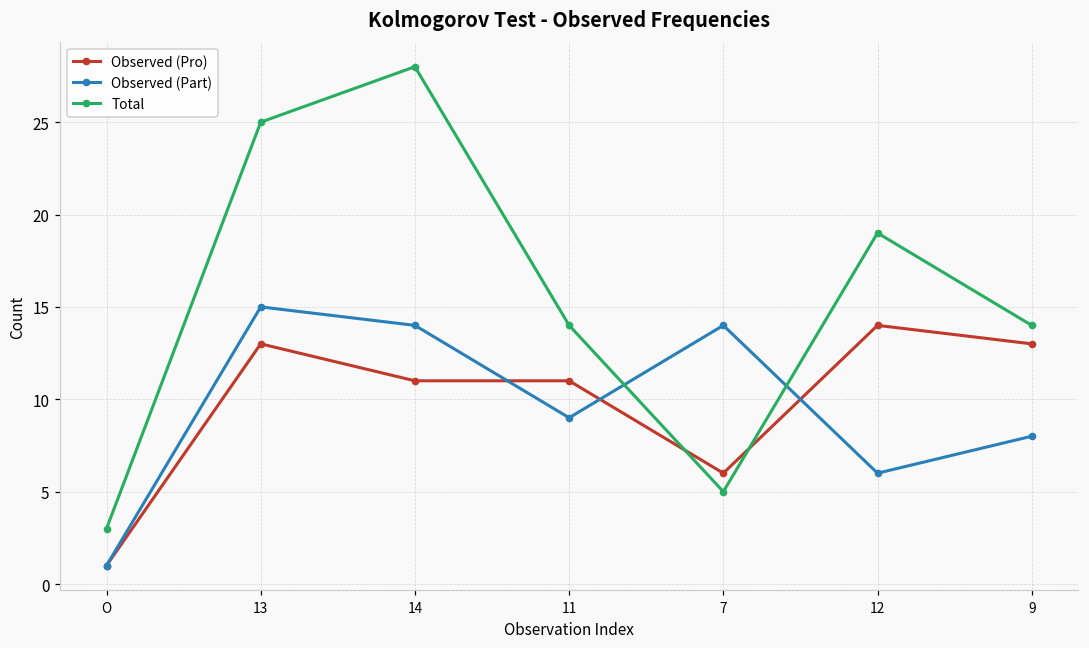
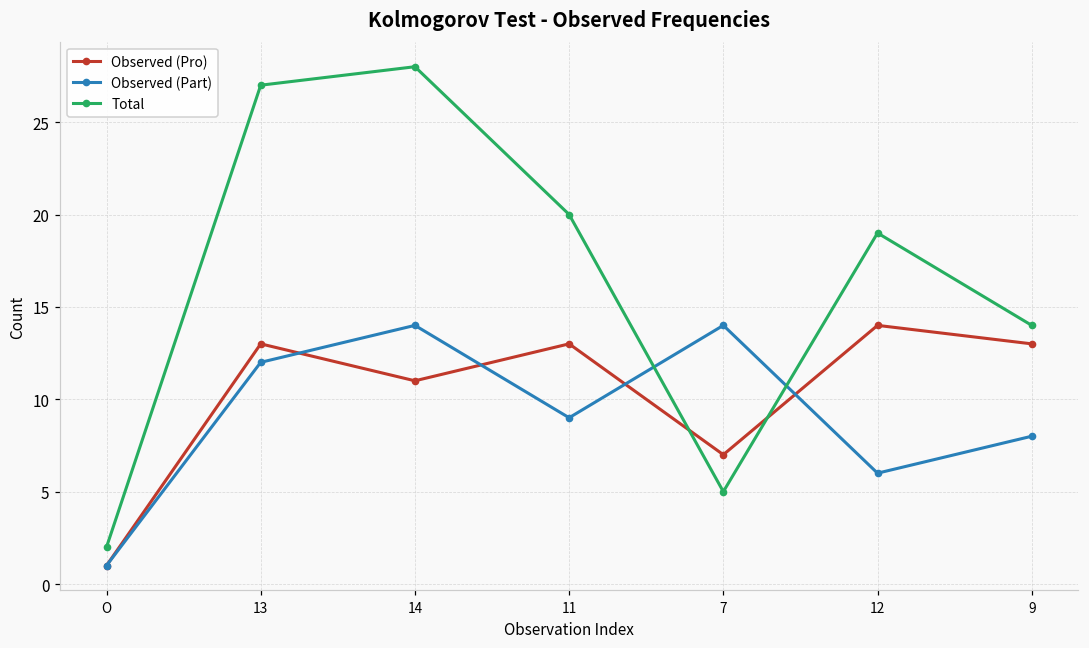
Total, O: 3 -> 2
Observed (Part), 13: 15 -> 12
Total, 13: 25 -> 27
Observed (Pro), 11: 11 -> 13
Total, 11: 14 -> 20
Observed (Pro), 7: 6 -> 7
